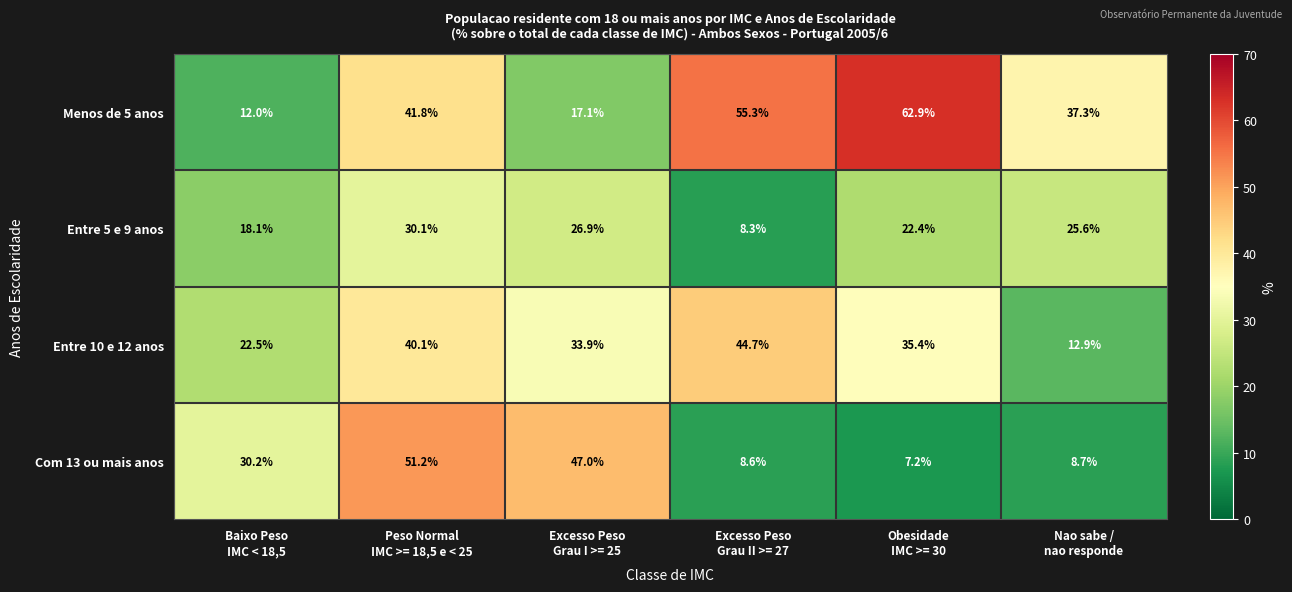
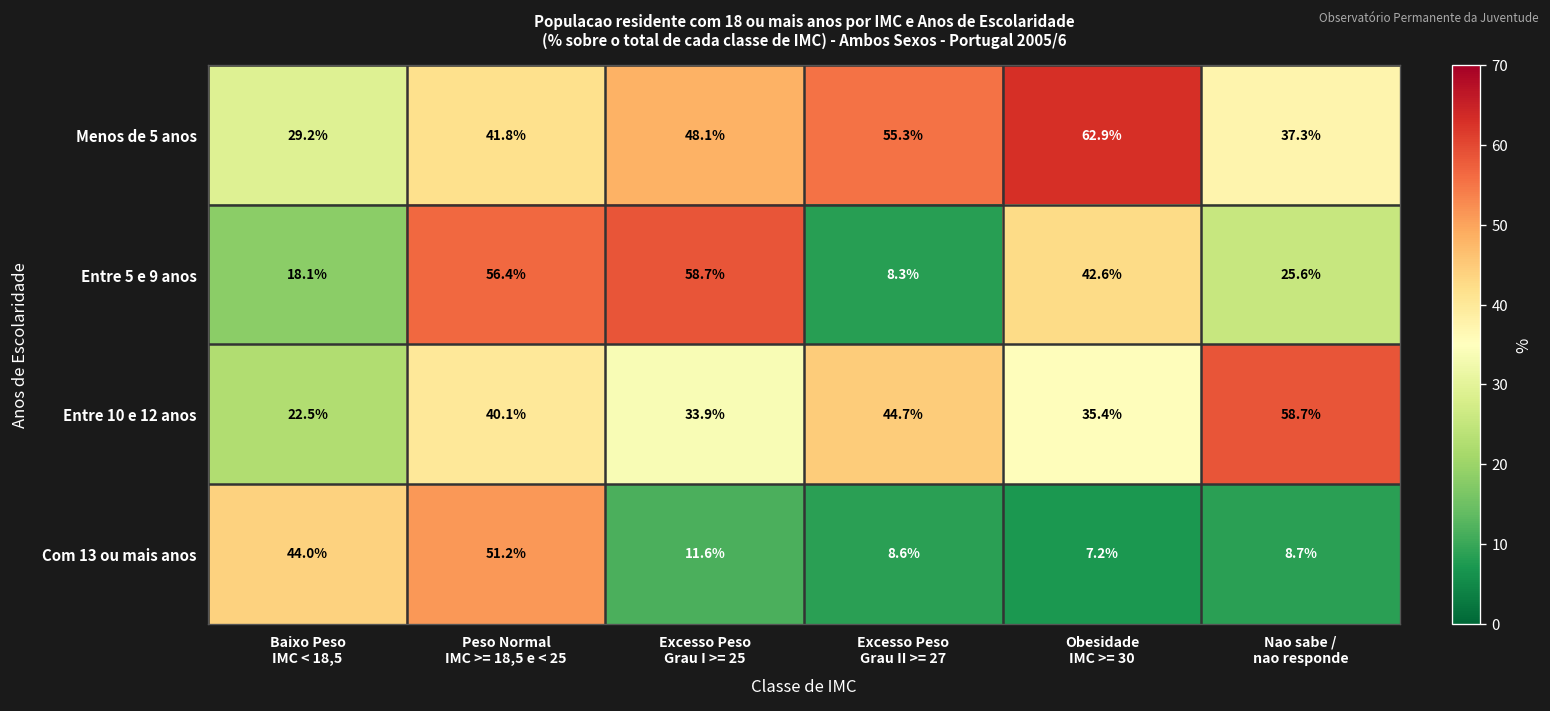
Menos de 5 anos, Baixo Peso IMC < 18,5: 12.0% -> 29.2%
Menos de 5 anos, Excesso Peso Grau I >= 25: 17.1% -> 48.1%
Entre 5 e 9 anos, Peso Normal IMC >= 18,5 e < 25: 30.1% -> 56.4%
Entre 5 e 9 anos, Excesso Peso Grau I >= 25: 26.9% -> 58.7%
Entre 5 e 9 anos, Obesidade IMC >= 30: 22.4% -> 42.6%
Entre 10 e 12 anos, Nao sabe / nao responde: 12.9% -> 58.7%
Com 13 ou mais anos, Baixo Peso IMC < 18,5: 30.2% -> 44.0%
Com 13 ou mais anos, Excesso Peso Grau I >= 25: 47.0% -> 11.6%
